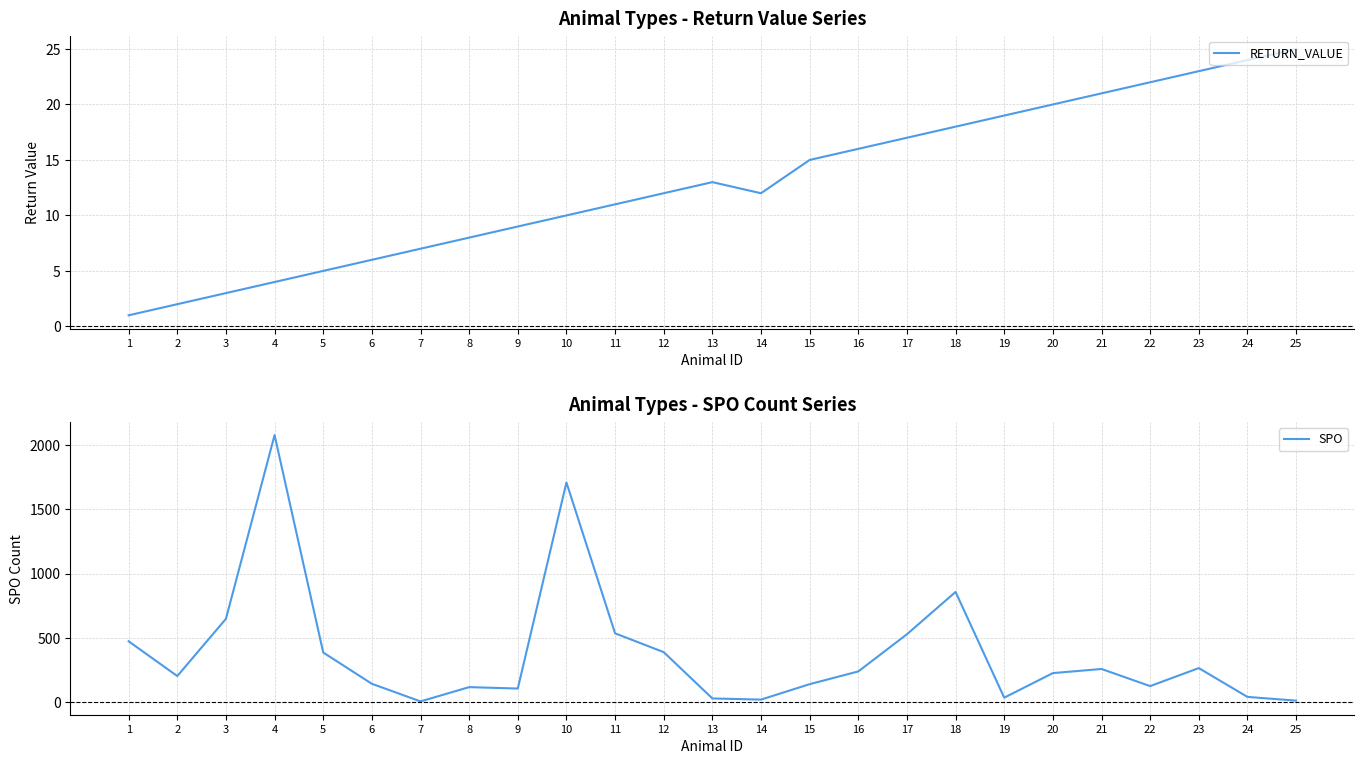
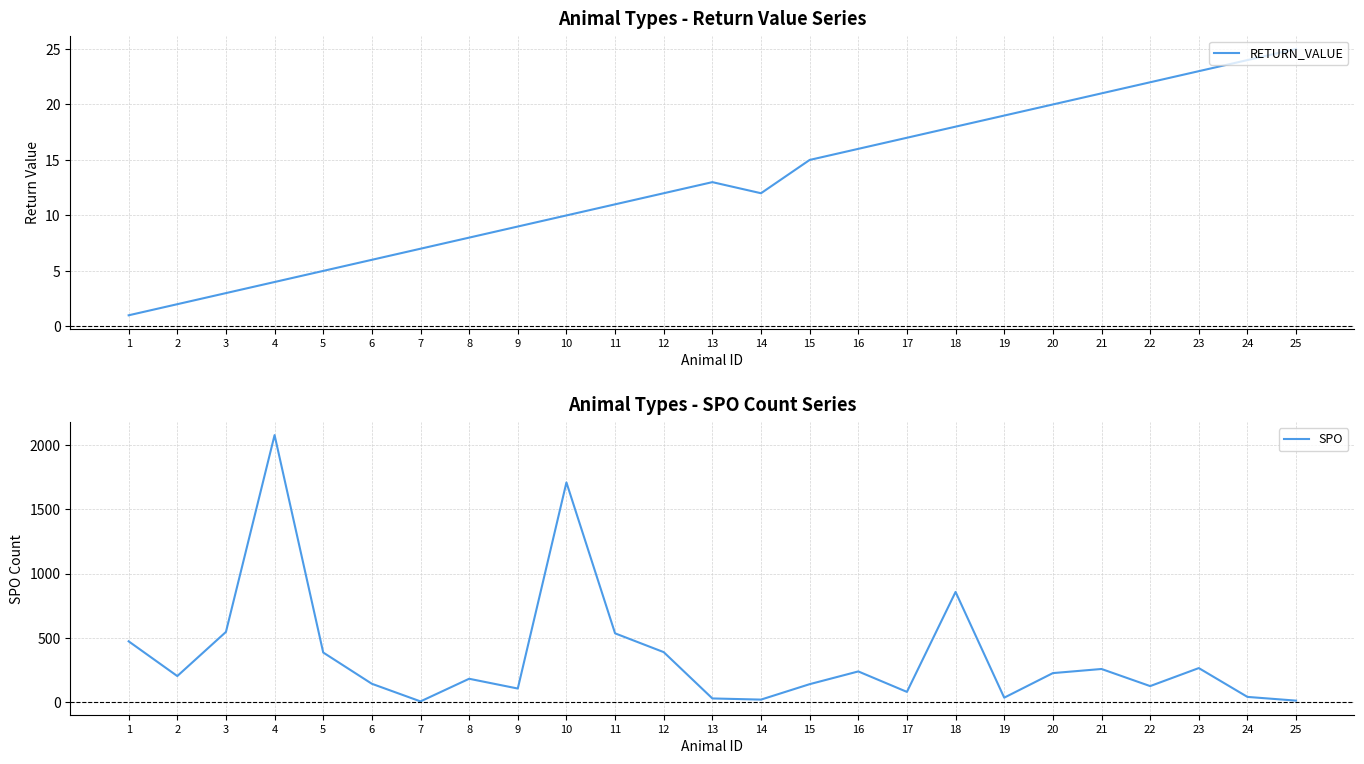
Animal Types - SPO Count Series, 3: 650 -> 550
Animal Types - SPO Count Series, 8: 120 -> 180
Animal Types - SPO Count Series, 17: 530 -> 80
